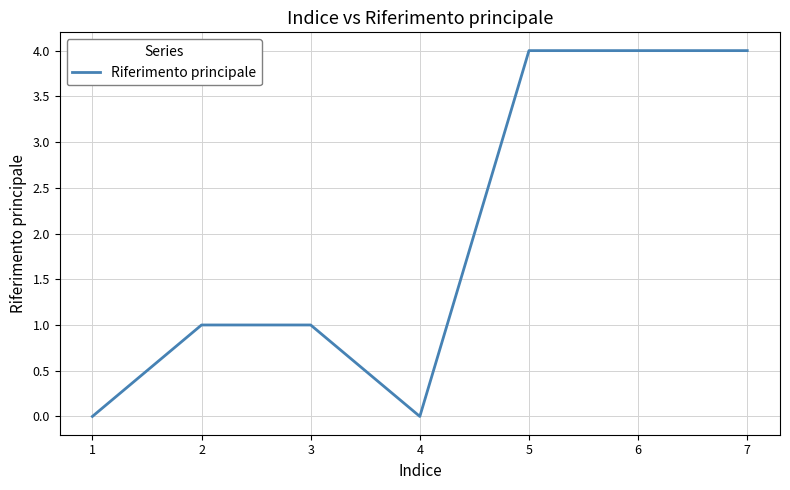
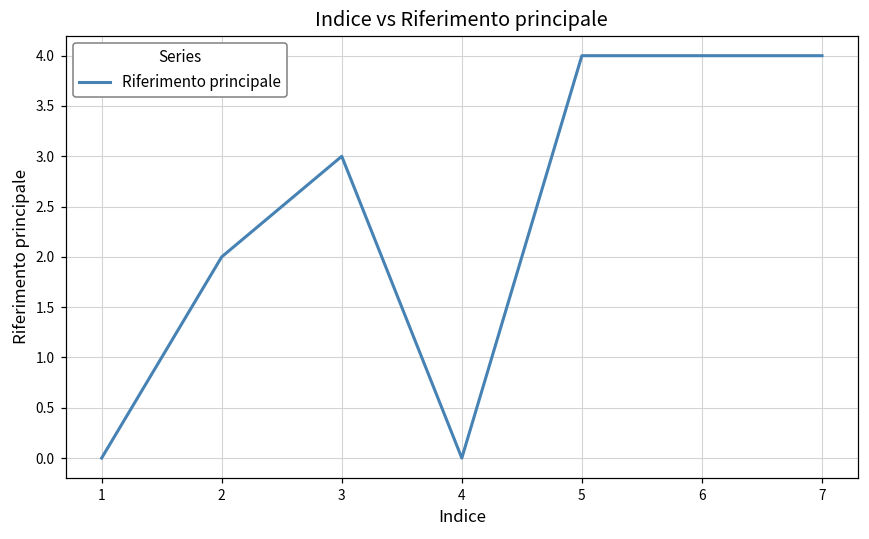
2: 1 -> 2
3: 1 -> 3
